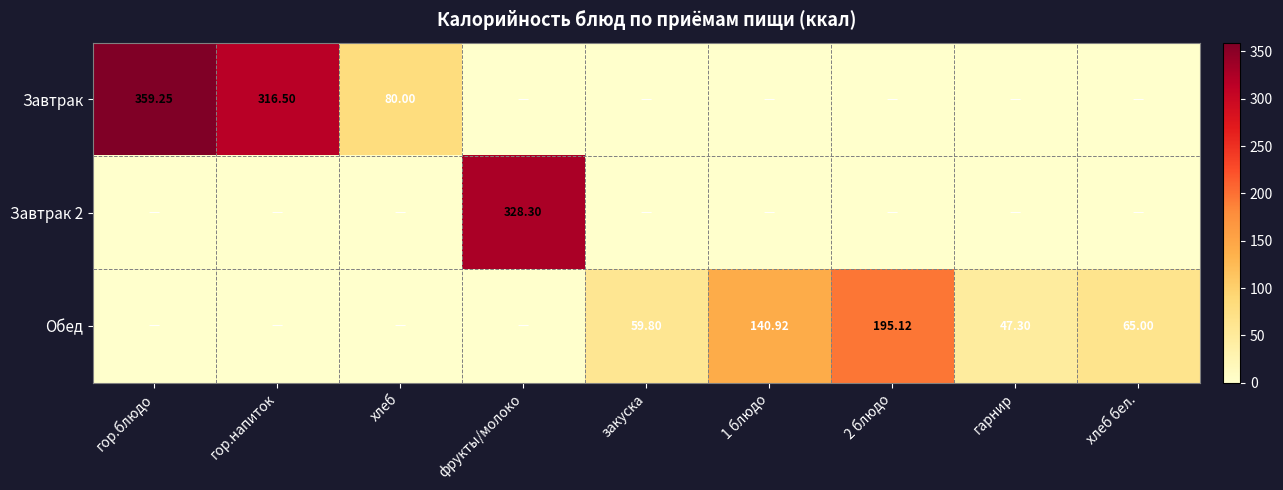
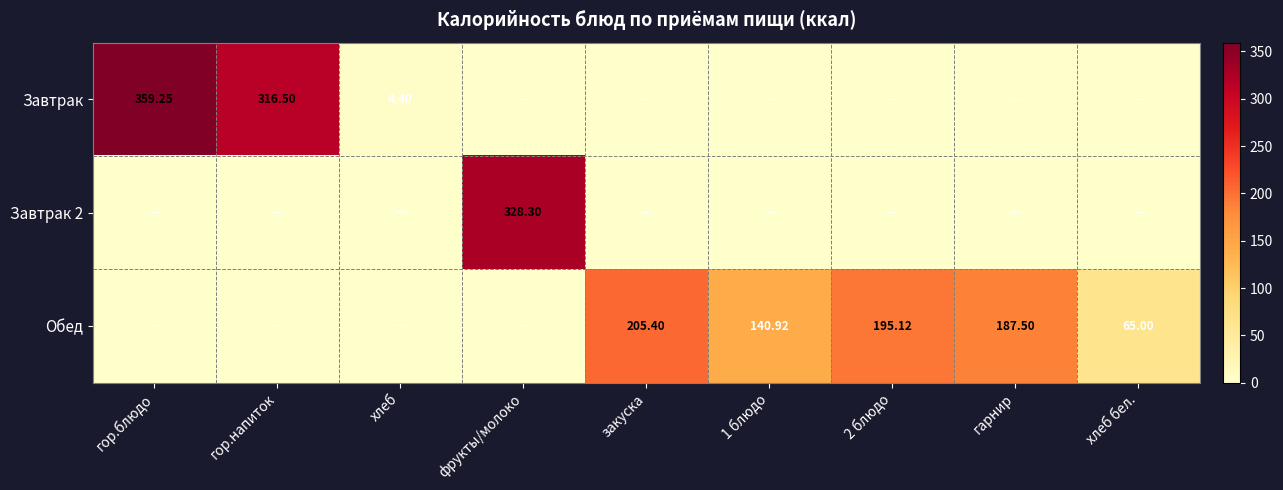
Завтрак, хлеб: 80.00 -> 4.40
Обед, закуска: 59.80 -> 205.40
Обед, гарнир: 47.30 -> 187.50
